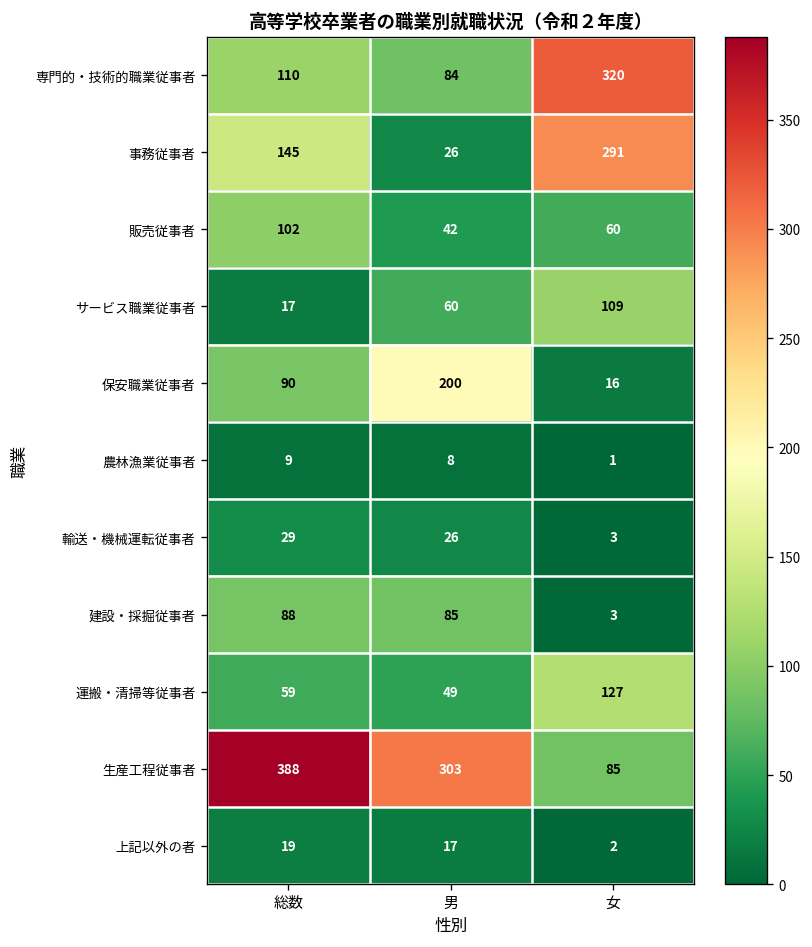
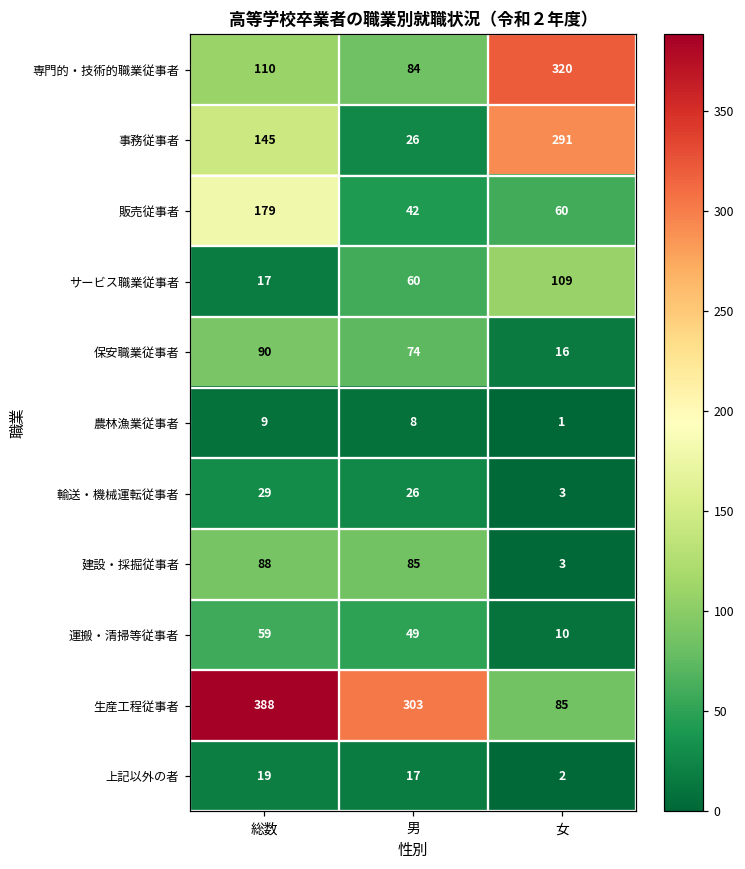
販売従事者, 総数: 102 -> 179
保安職業従事者, 男: 200 -> 74
運搬・清掃等従事者, 女: 127 -> 10
